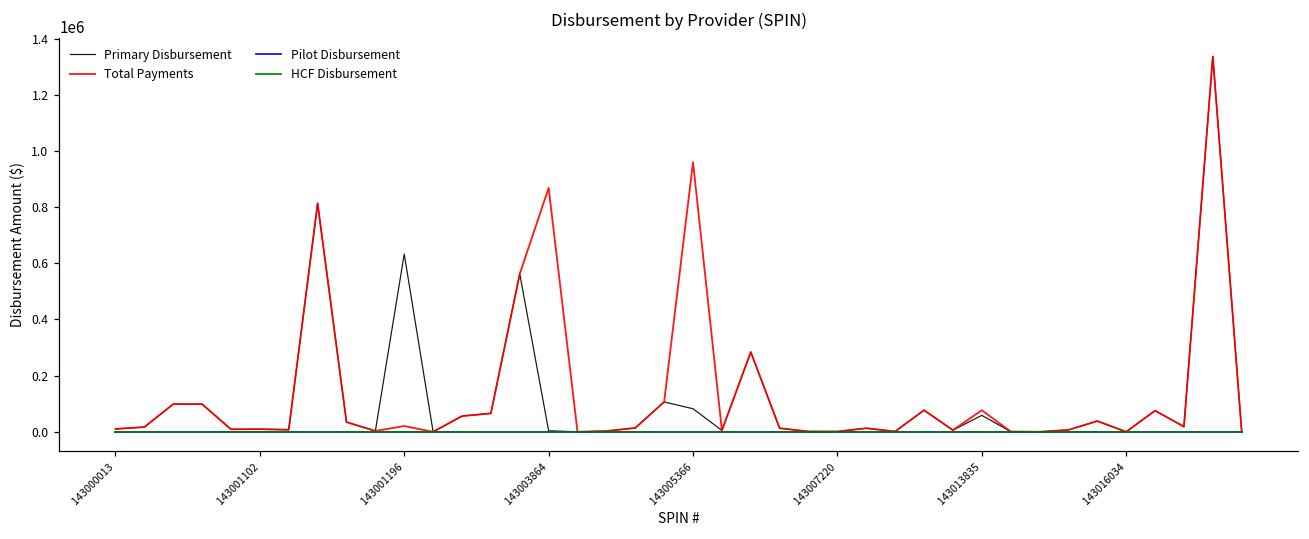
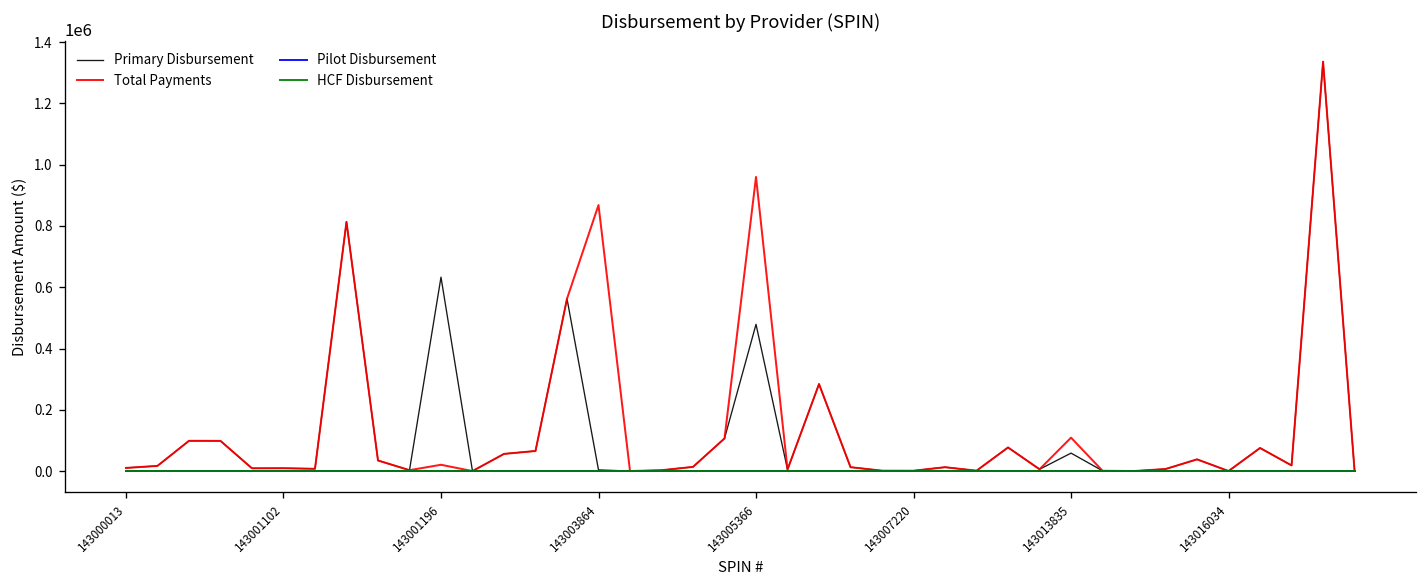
Primary Disbursement, 143005366: 80000 -> 480000
Total Payments, 143013835: 80000 -> 110000
